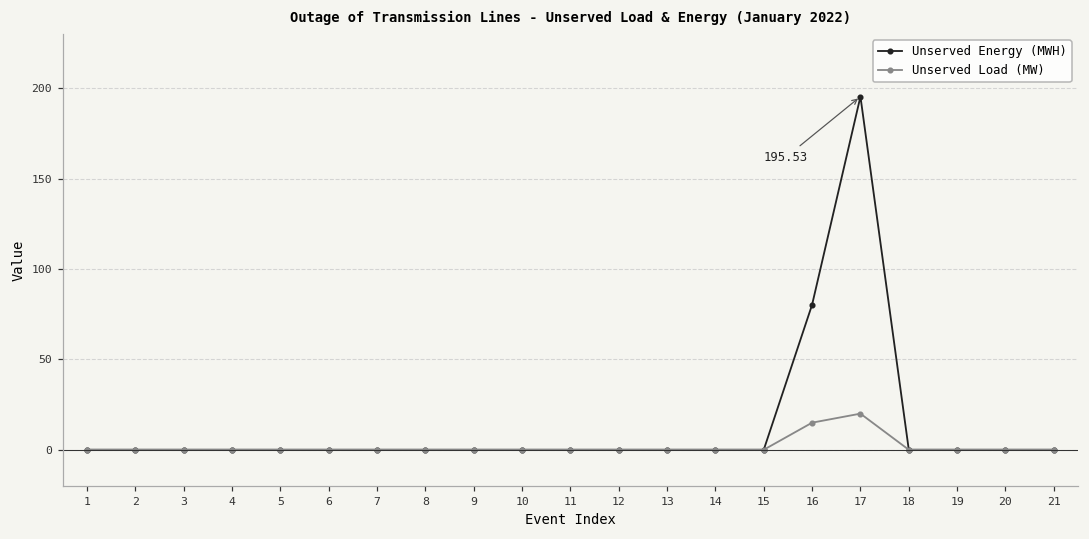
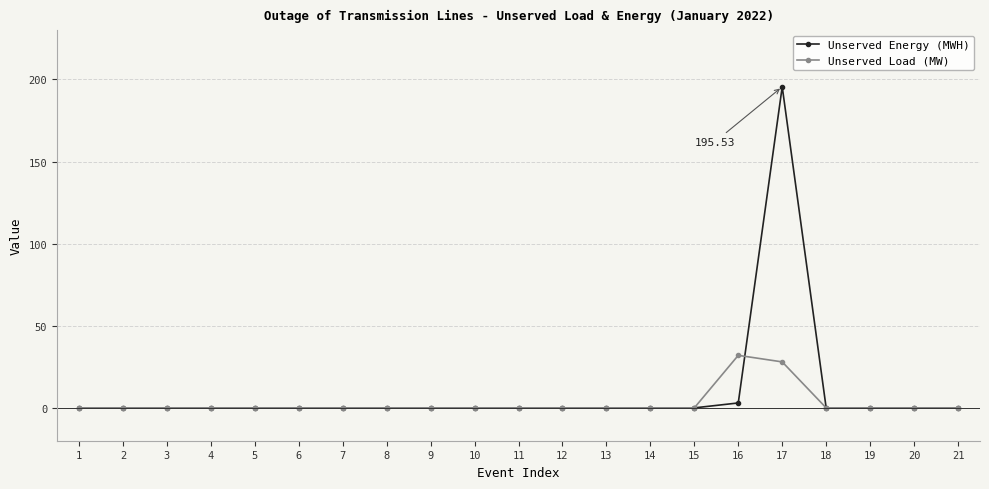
Unserved Energy (MWH), 16: 80 -> 3
Unserved Load (MW), 16: 15 -> 32
Unserved Load (MW), 17: 20 -> 28
